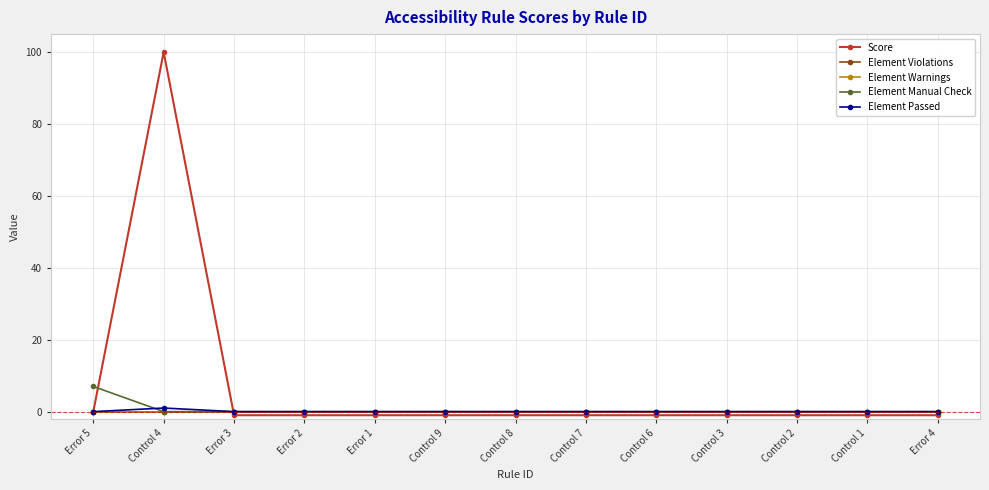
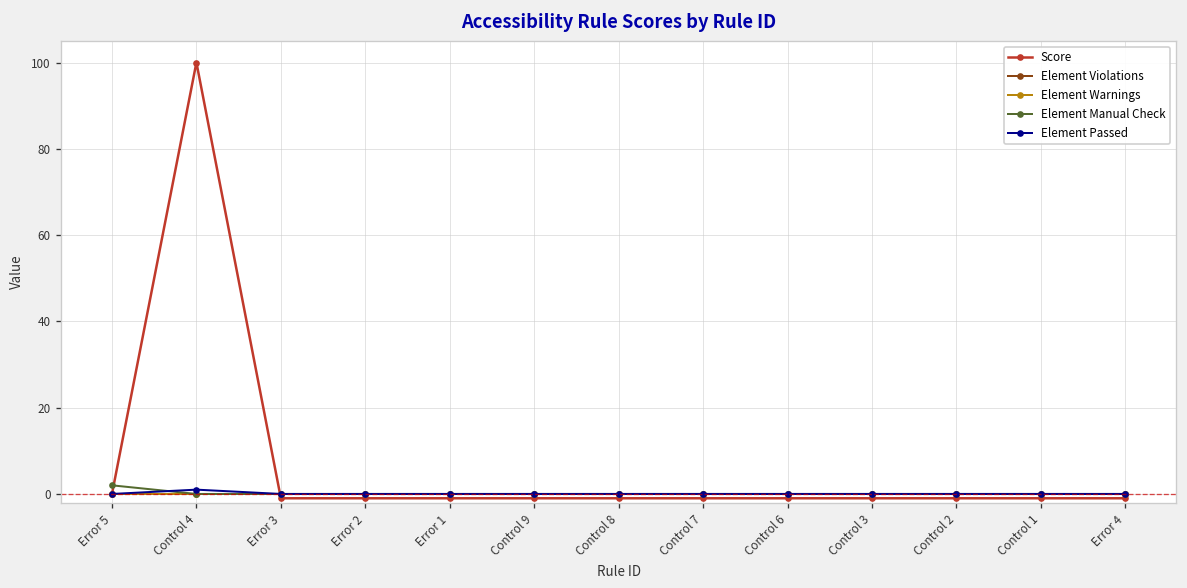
Element Manual Check, Error 5: 7 -> 2
